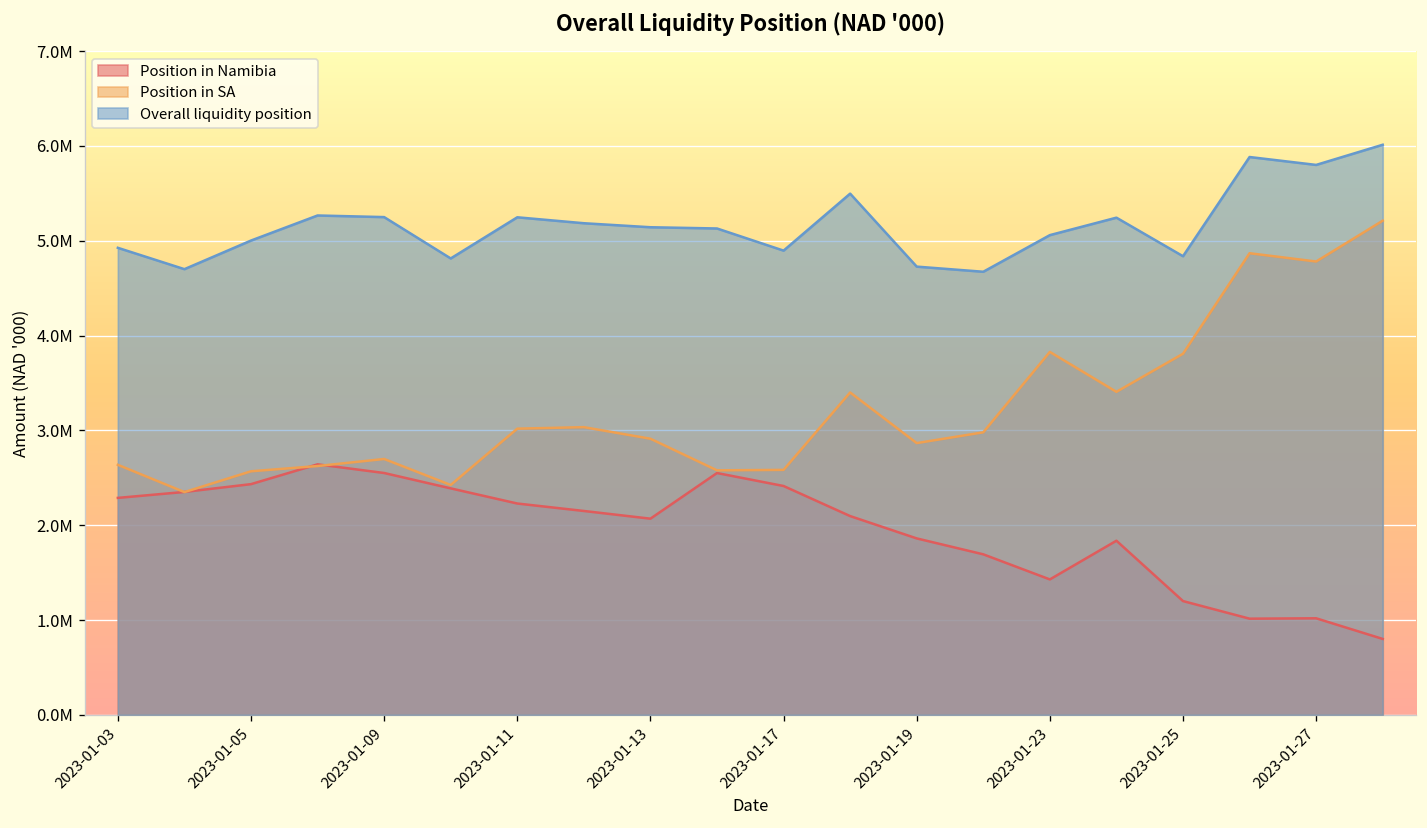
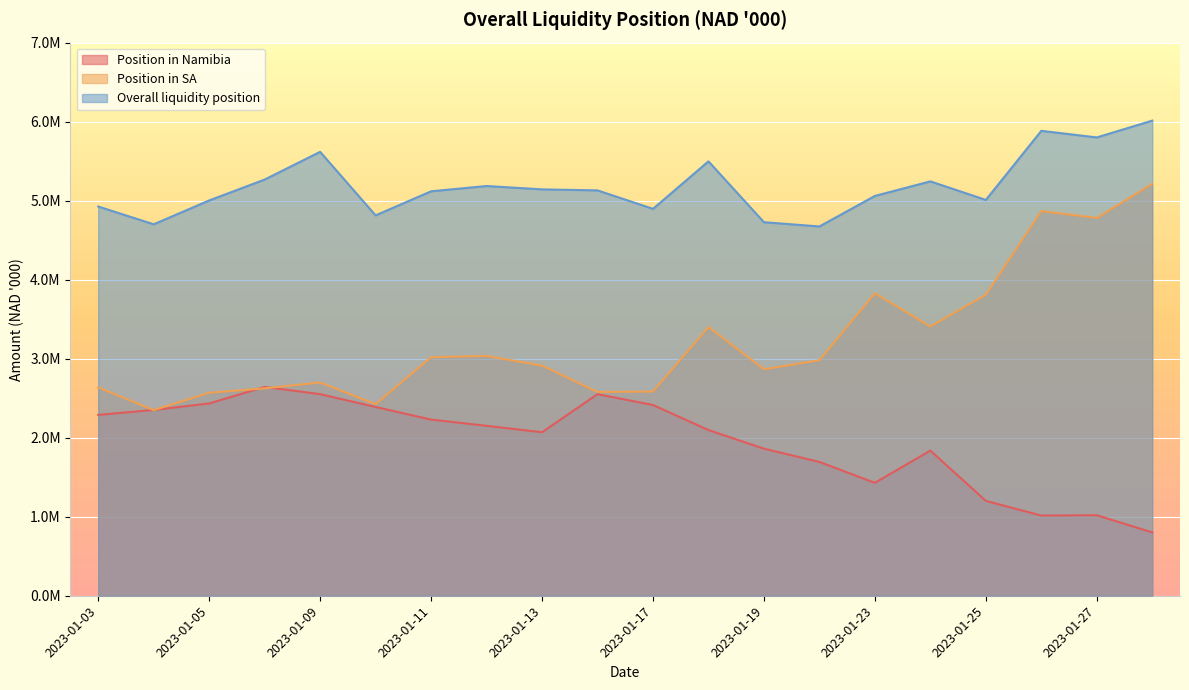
Overall liquidity position, 2023-01-09: 5200000 -> 5600000
Overall liquidity position, 2023-01-11: 5200000 -> 5100000
Overall liquidity position, 2023-01-25: 4800000 -> 5000000
